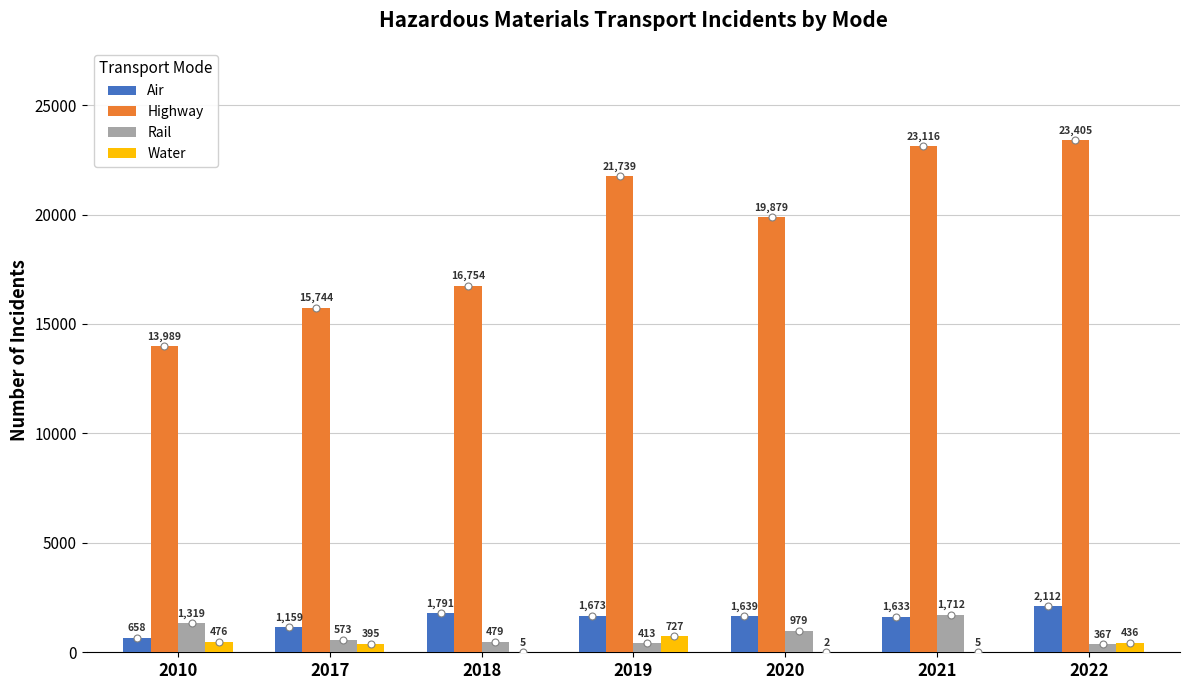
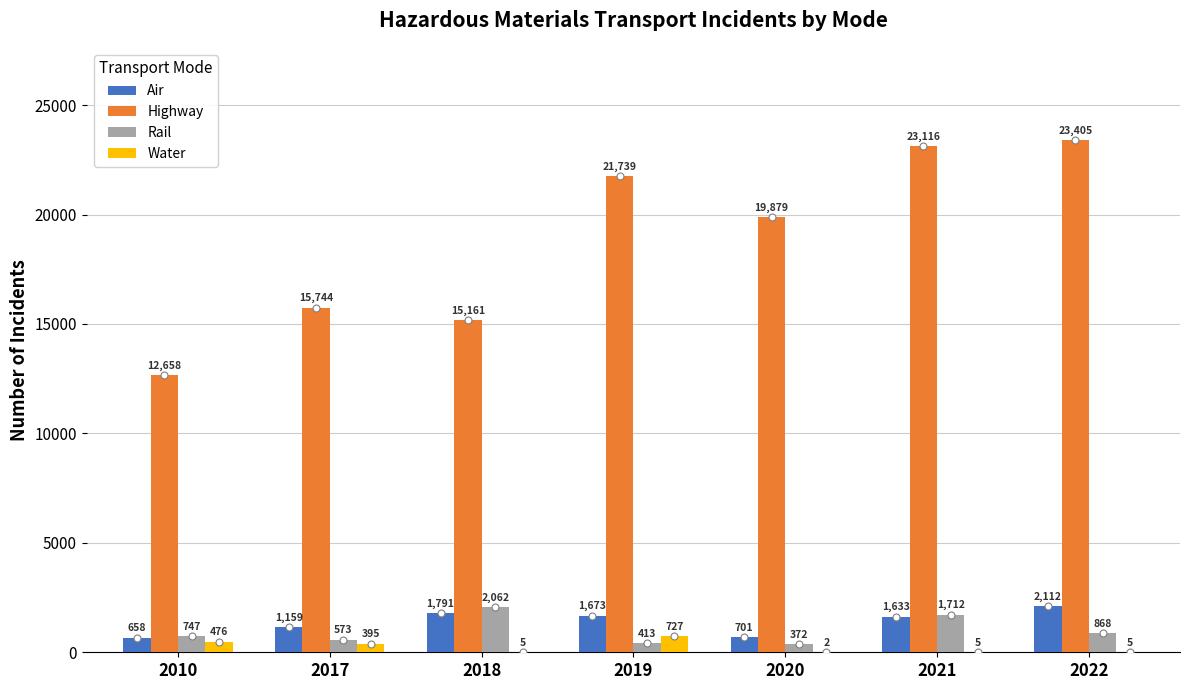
Highway, 2010: 13,989 -> 12,658
Rail, 2010: 1,319 -> 747
Highway, 2018: 16,754 -> 15,161
Rail, 2018: 479 -> 2,062
Air, 2020: 1,639 -> 701
Rail, 2020: 979 -> 372
Rail, 2022: 367 -> 868
Water, 2022: 436 -> 5
